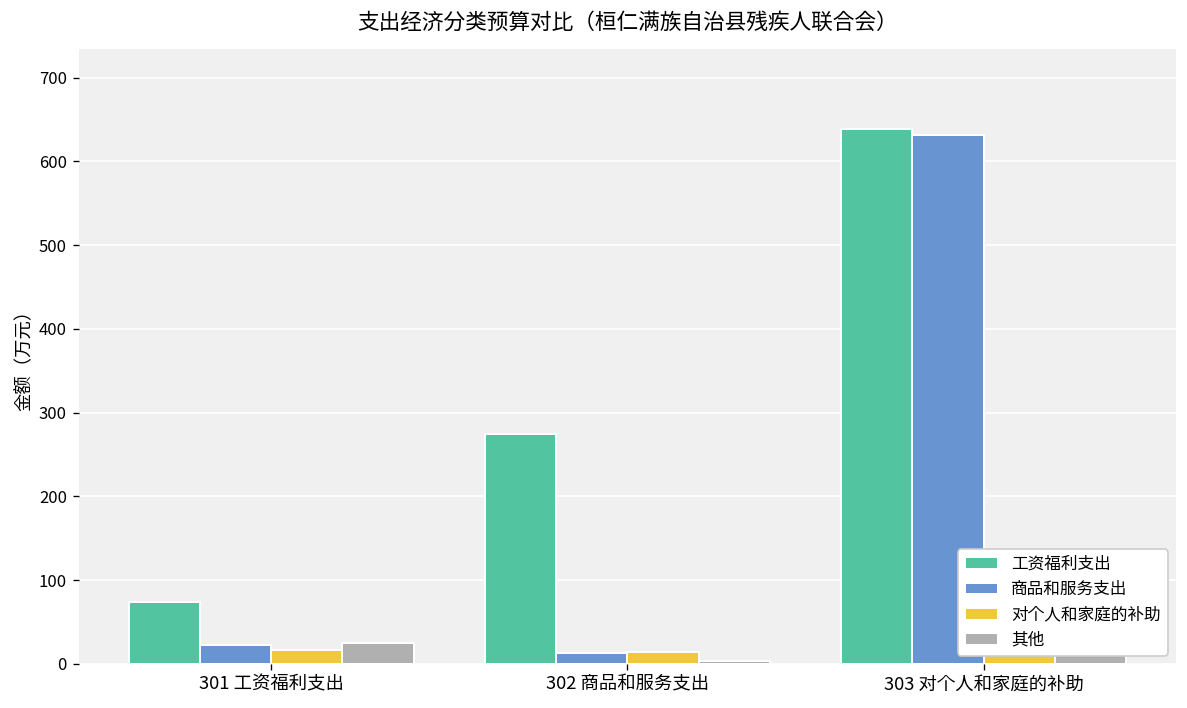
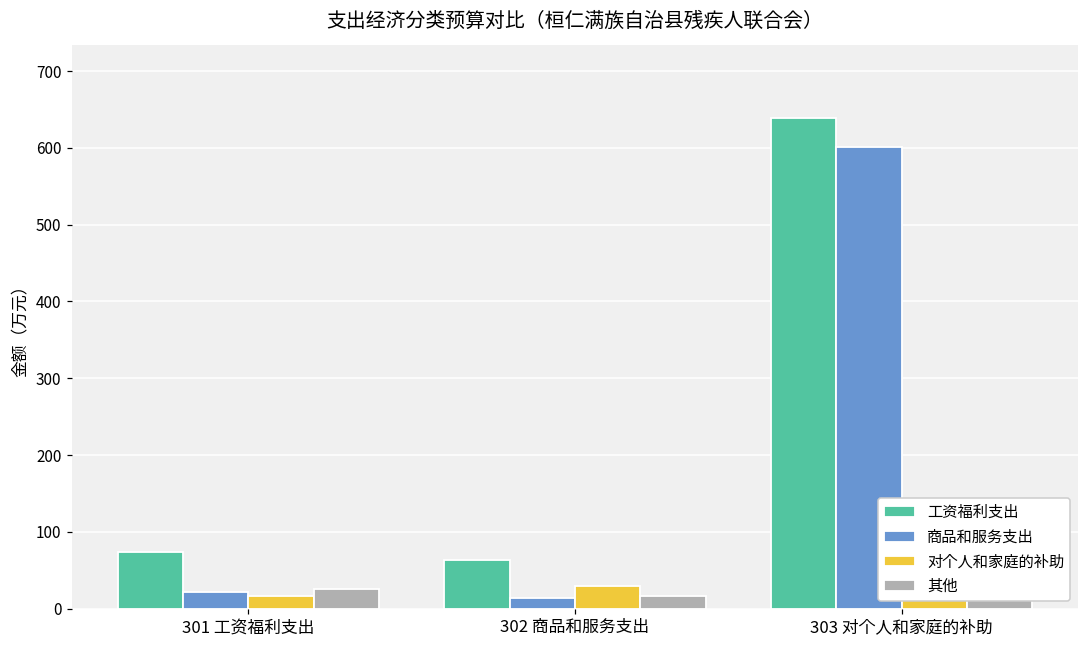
工资福利支出, 302 商品和服务支出: 270 -> 60
对个人和家庭的补助, 302 商品和服务支出: 10 -> 30
其他, 302 商品和服务支出: 0 -> 20
商品和服务支出, 303 对个人和家庭的补助: 630 -> 600
